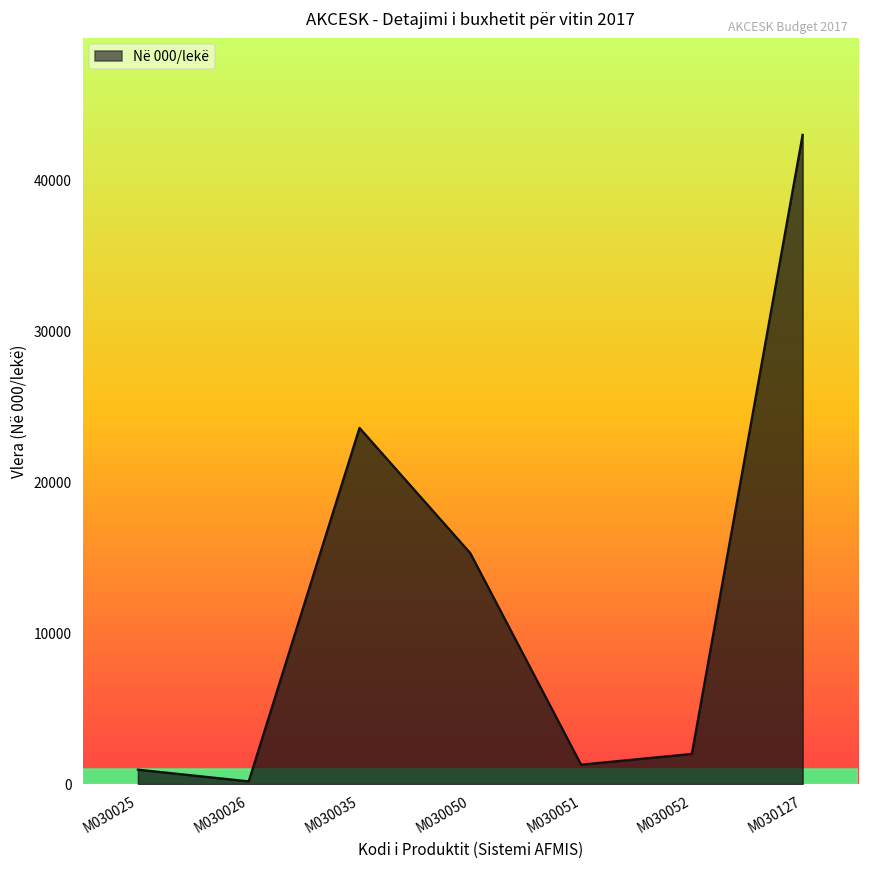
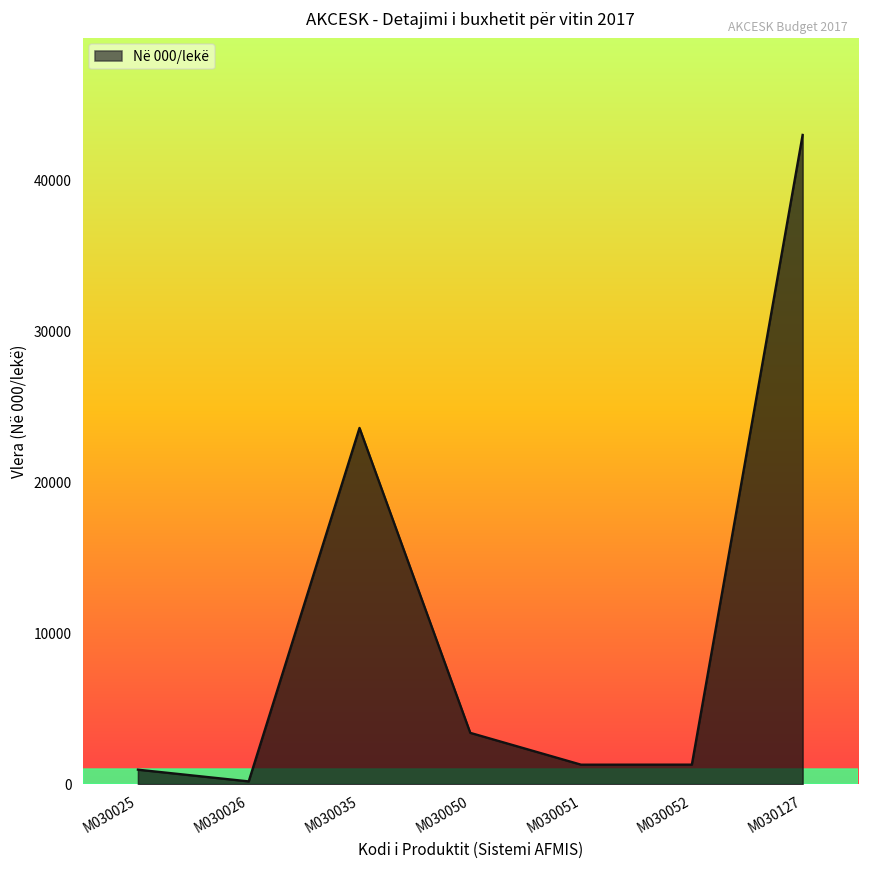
M030050: 15300 -> 3400
M030052: 2000 -> 1300
